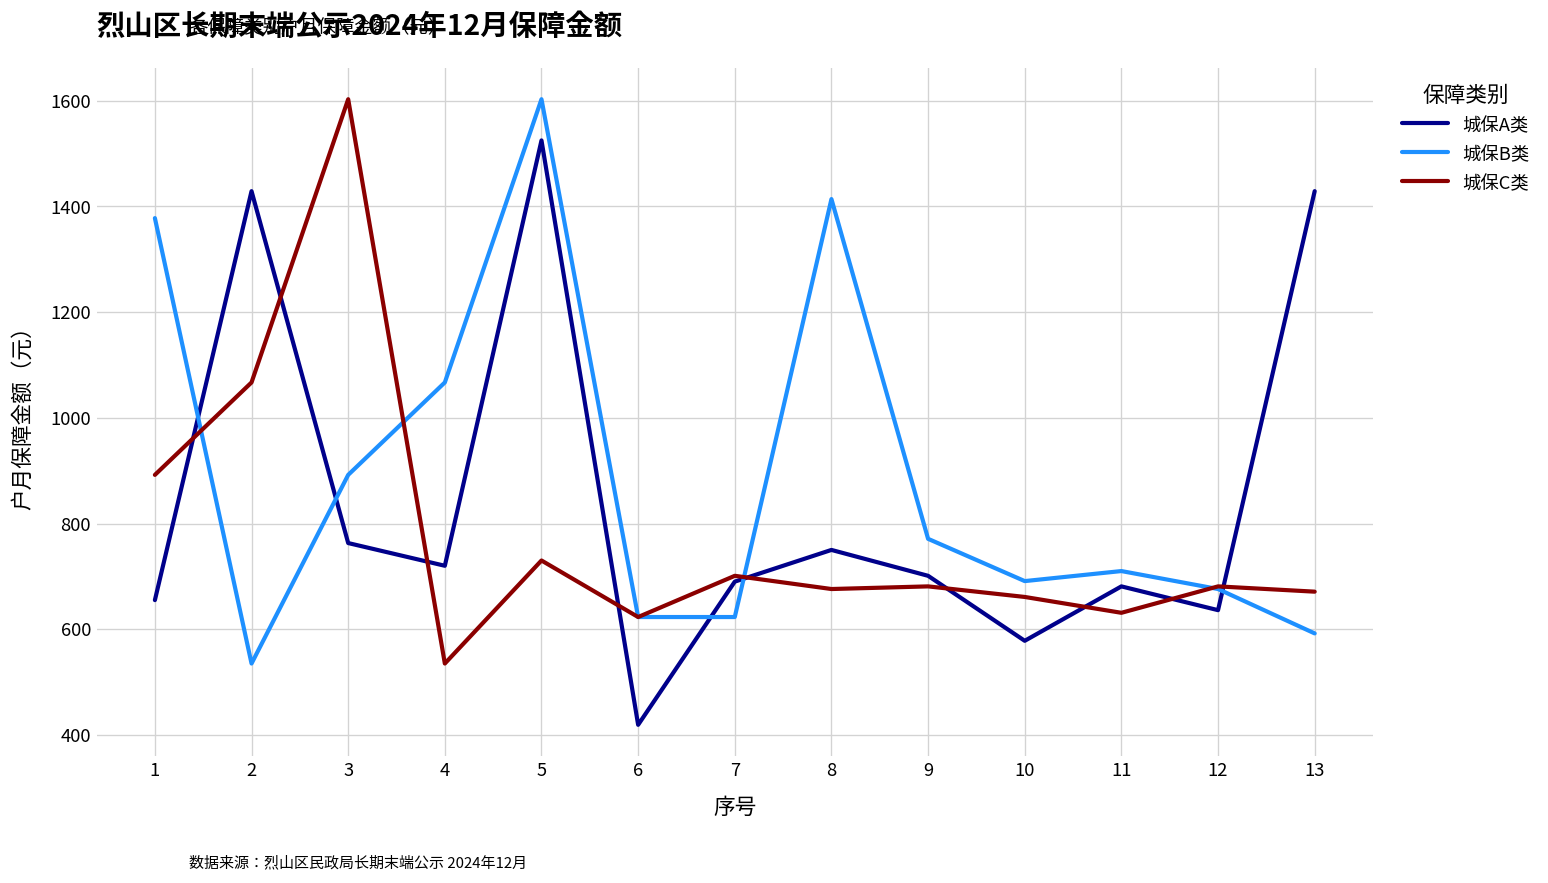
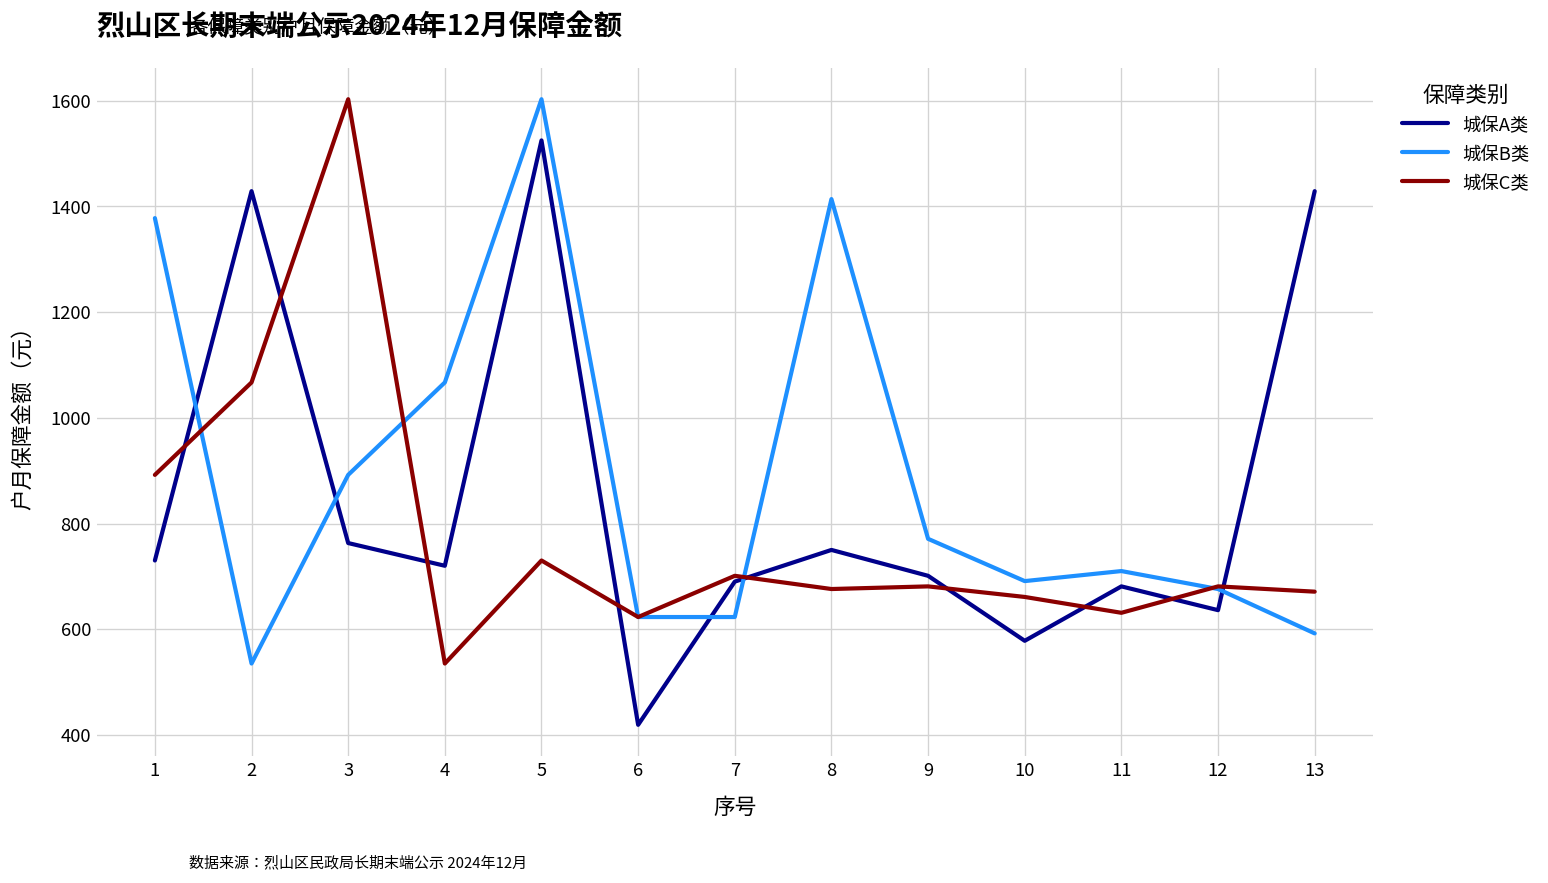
城保A类, 1: 660 -> 730
